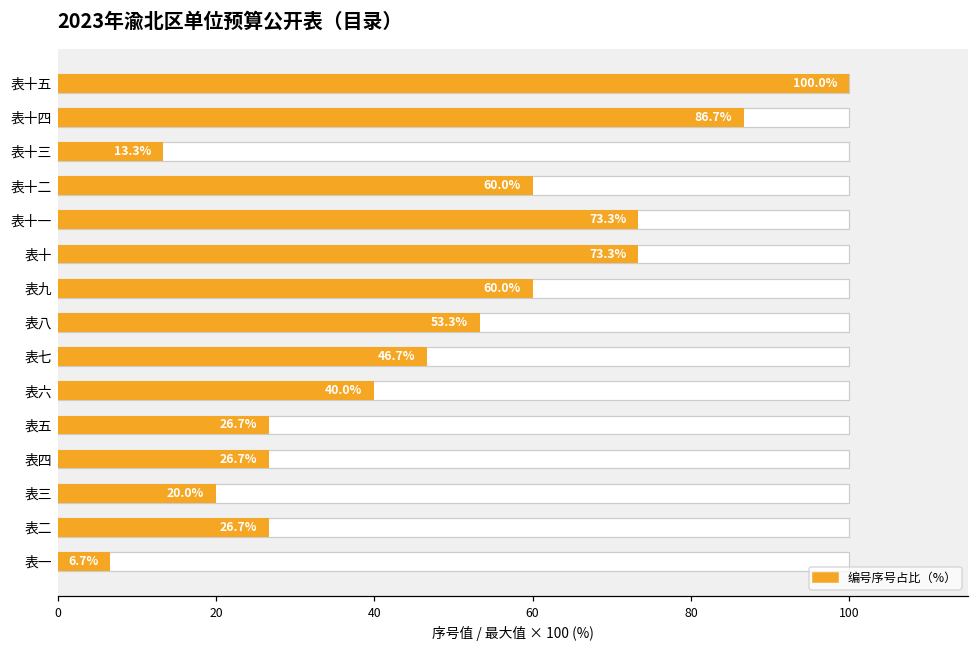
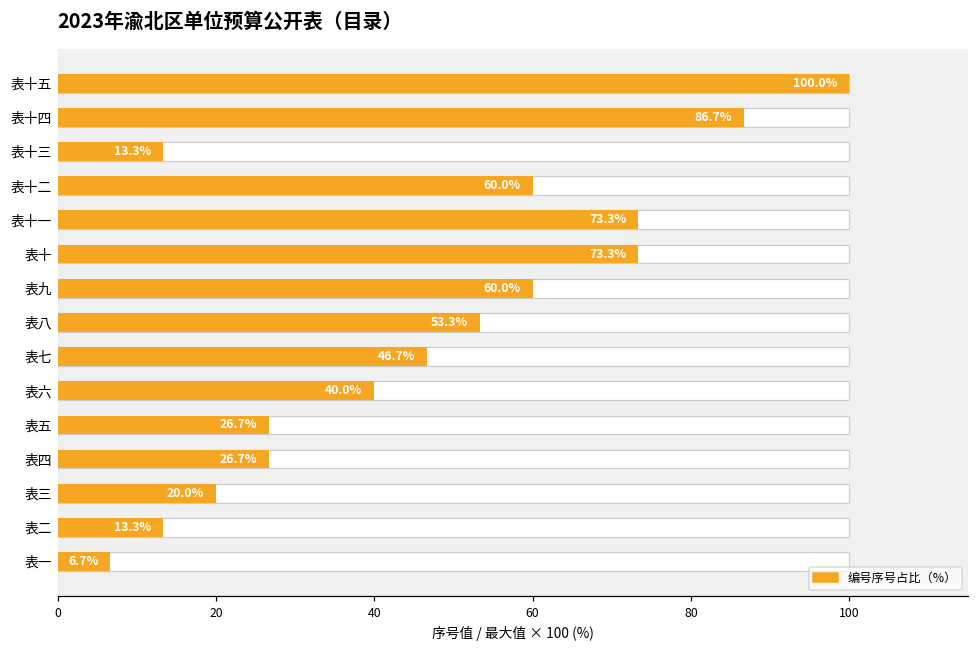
编号序号占比（%）, 表二: 26.7% -> 13.3%
